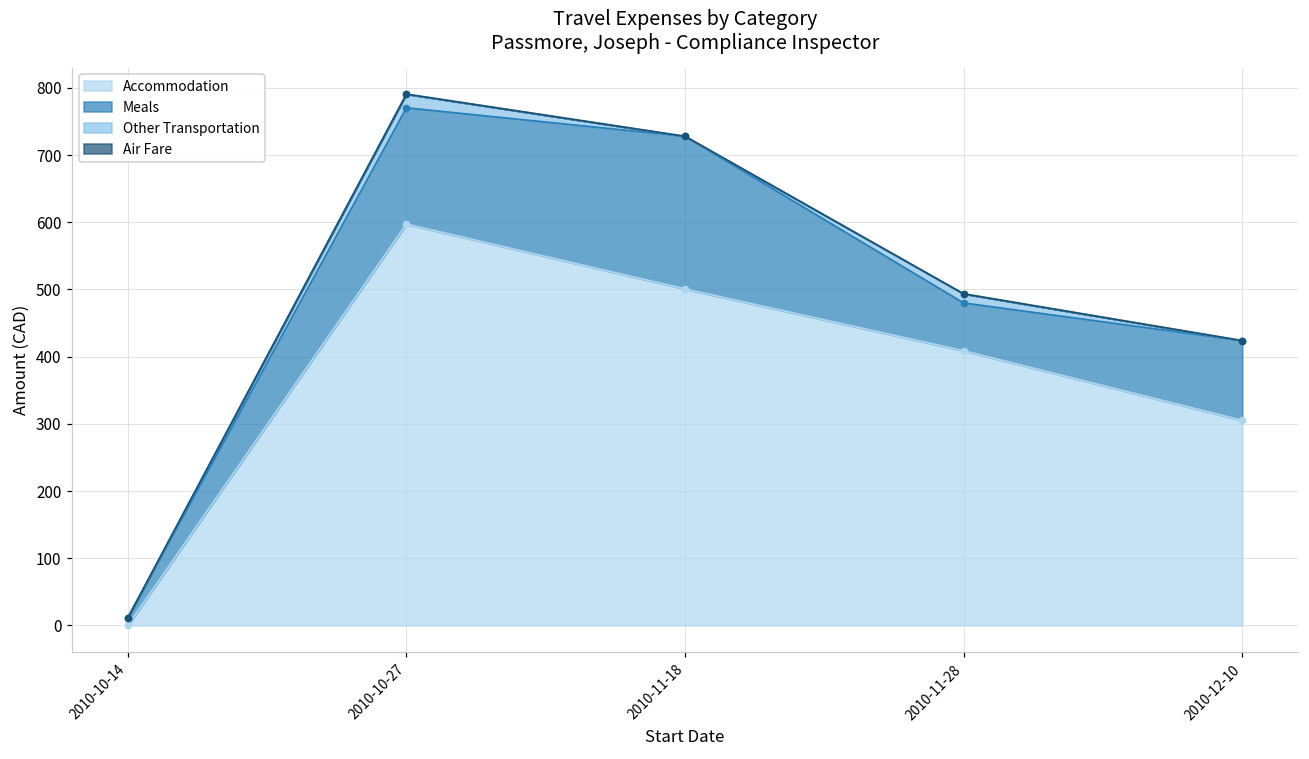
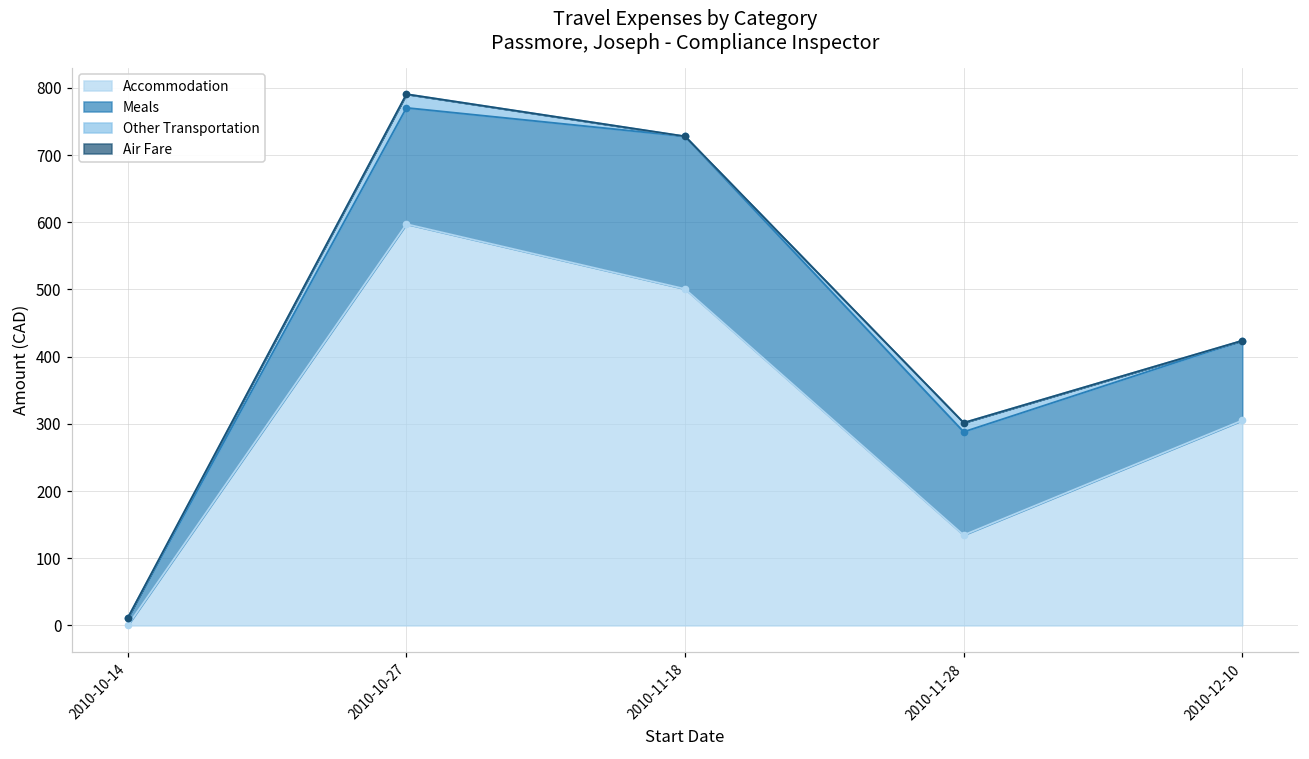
Accommodation, 2010-11-28: 410 -> 130
Meals, 2010-11-28: 70 -> 150
